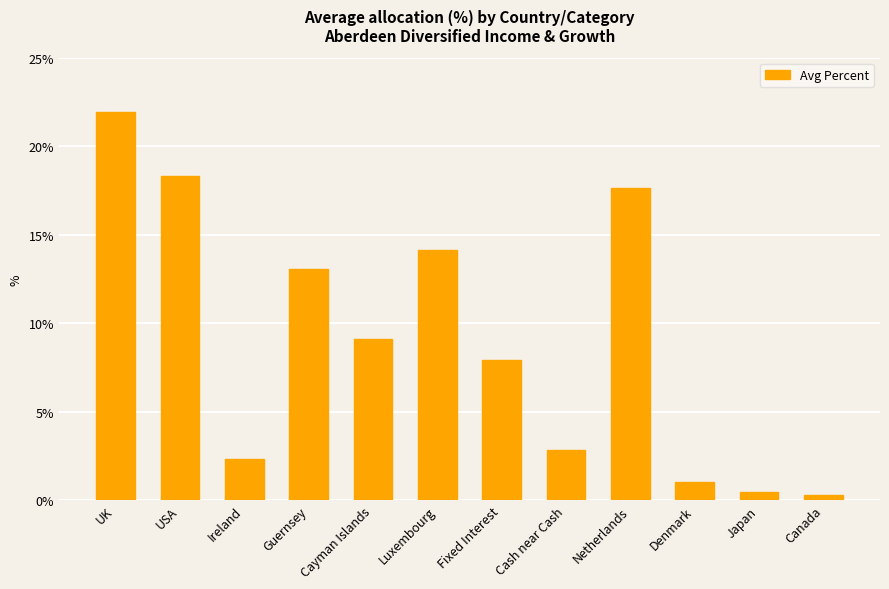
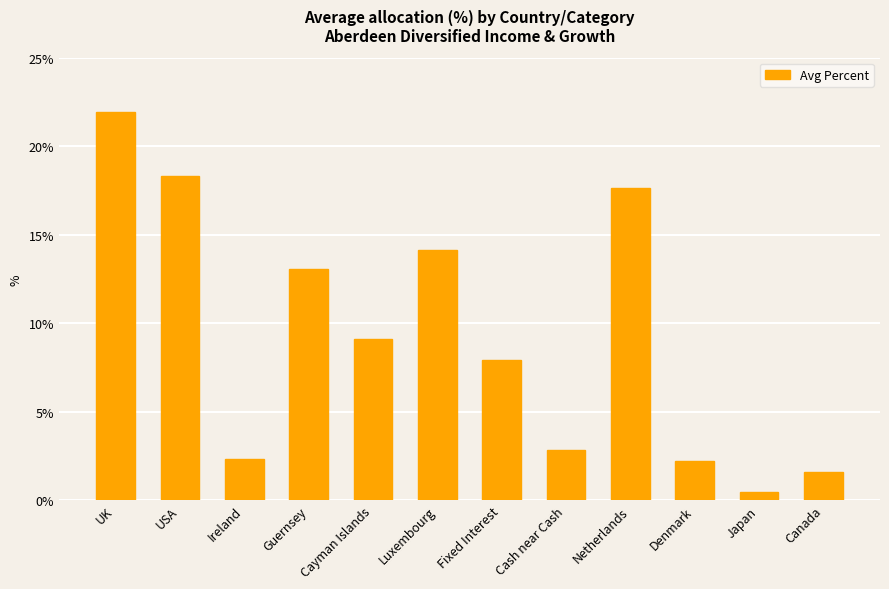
Denmark: 1.0% -> 2.2%
Canada: 0.3% -> 1.6%
